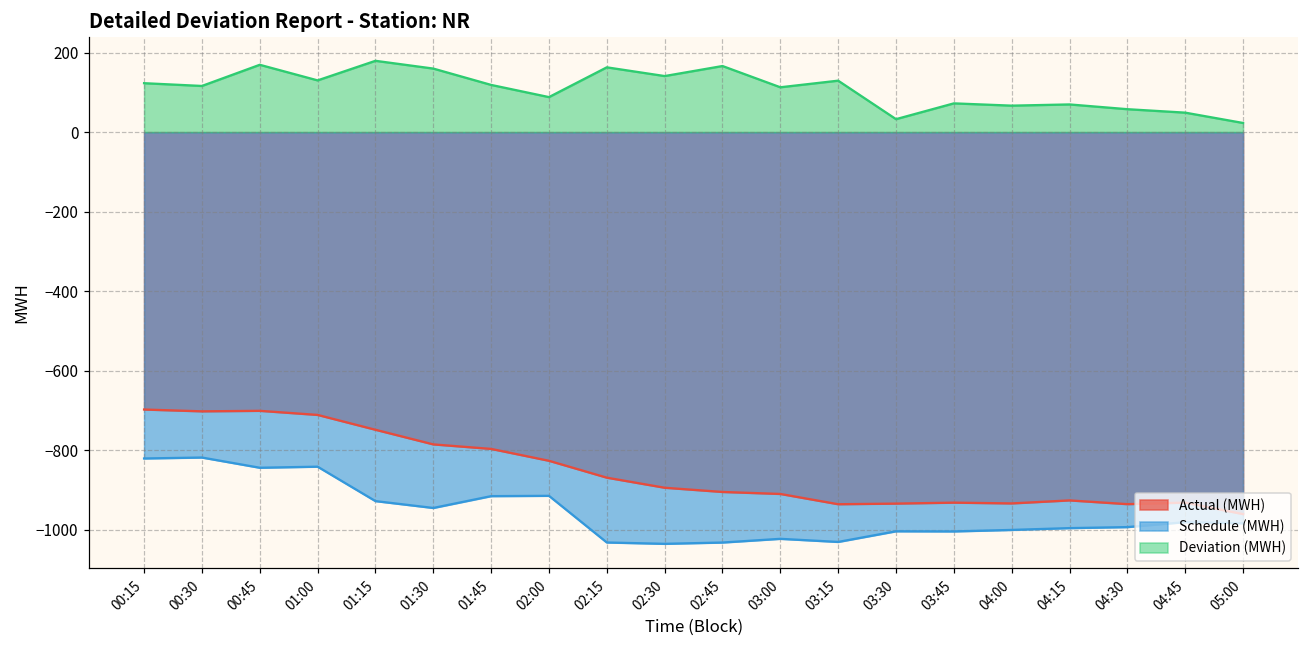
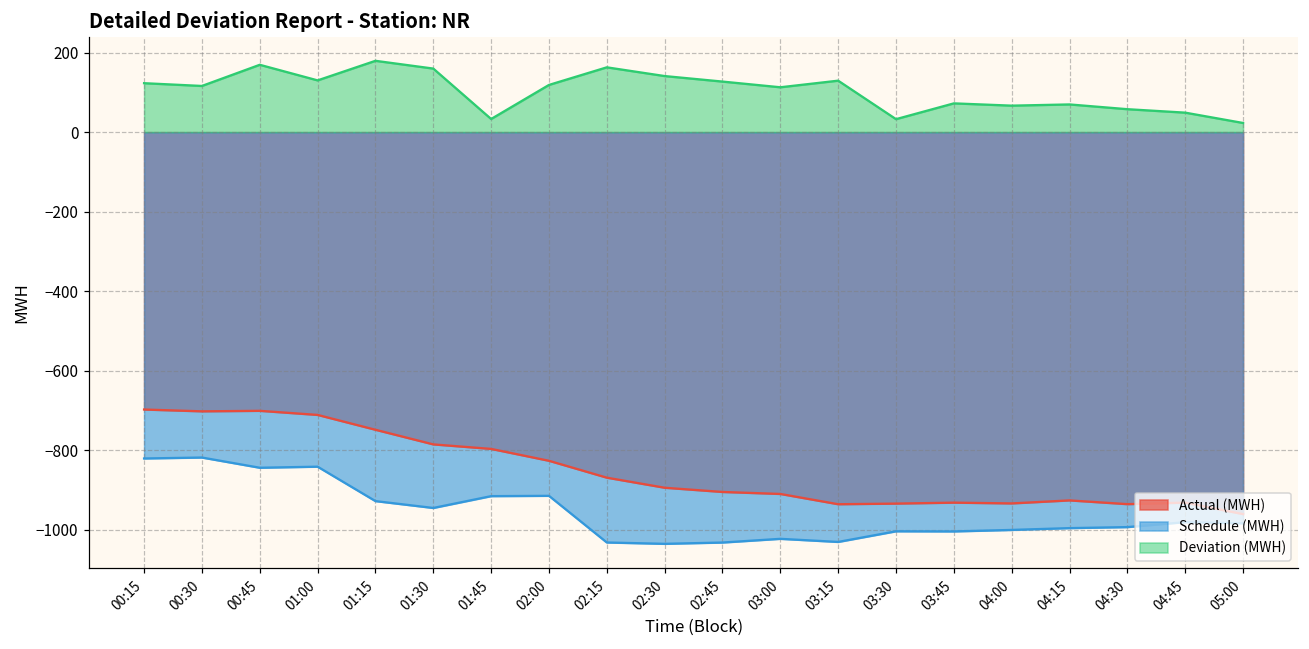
Deviation (MWH), 01:45: 120 -> 30
Deviation (MWH), 02:00: 90 -> 120
Deviation (MWH), 02:45: 170 -> 130
